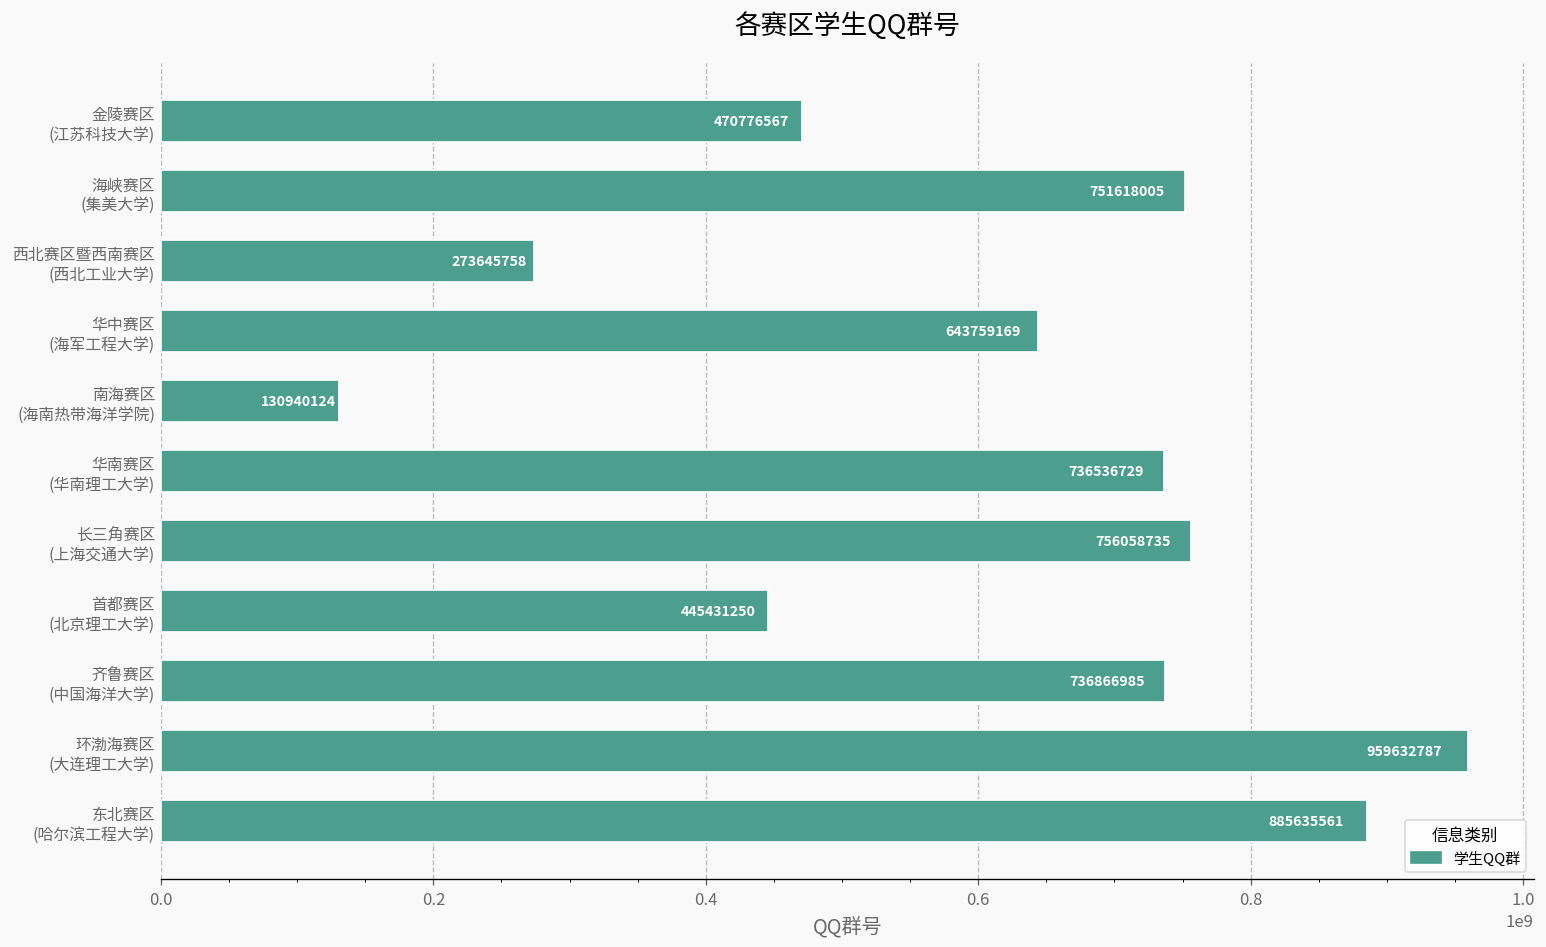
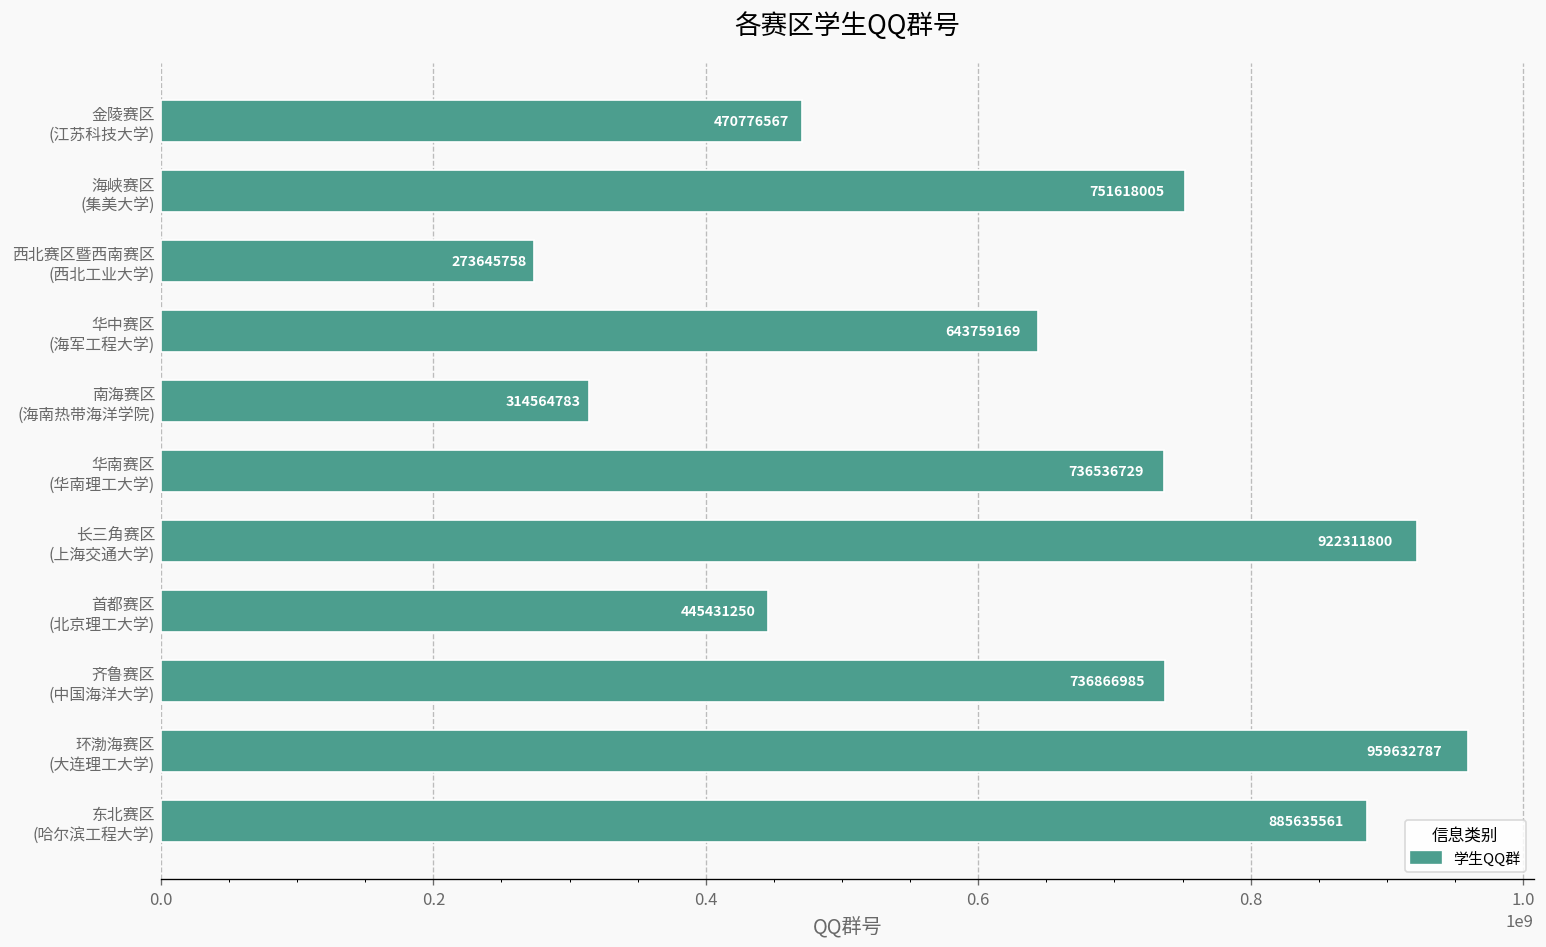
南海赛区 (海南热带海洋学院): 130940124 -> 314564783
长三角赛区 (上海交通大学): 756058735 -> 922311800
